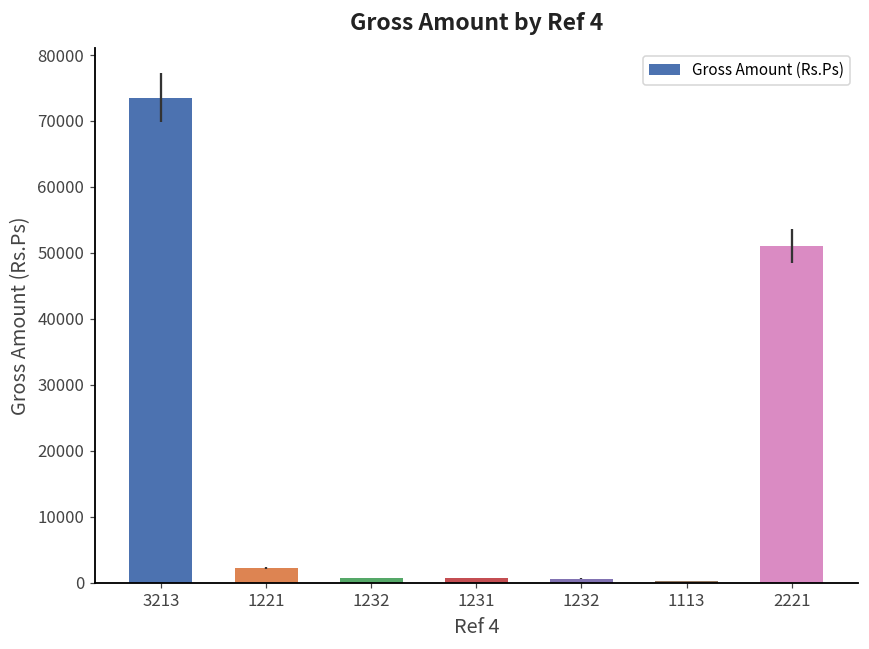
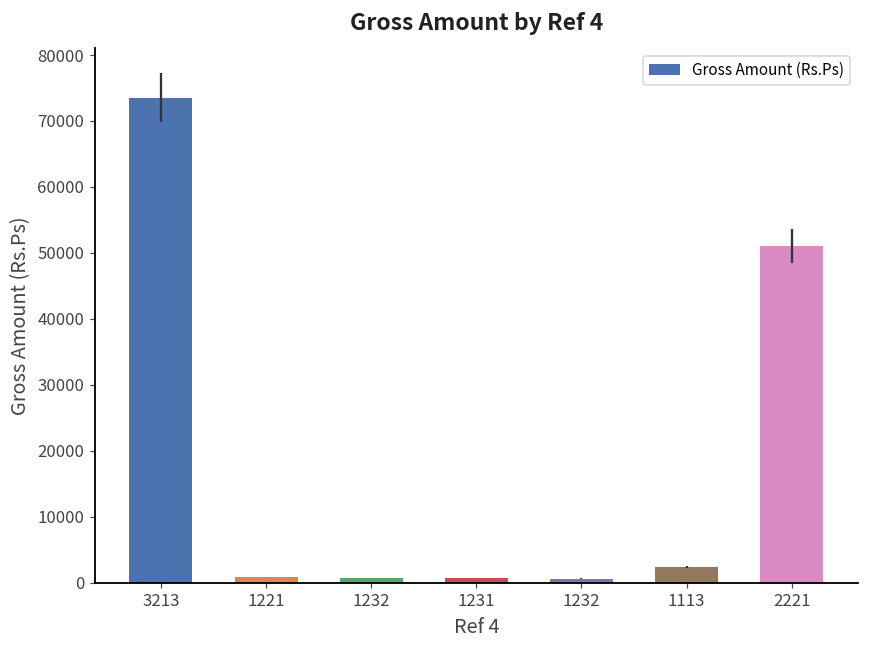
1221: 2000 -> 1000
1113: 0 -> 2000
